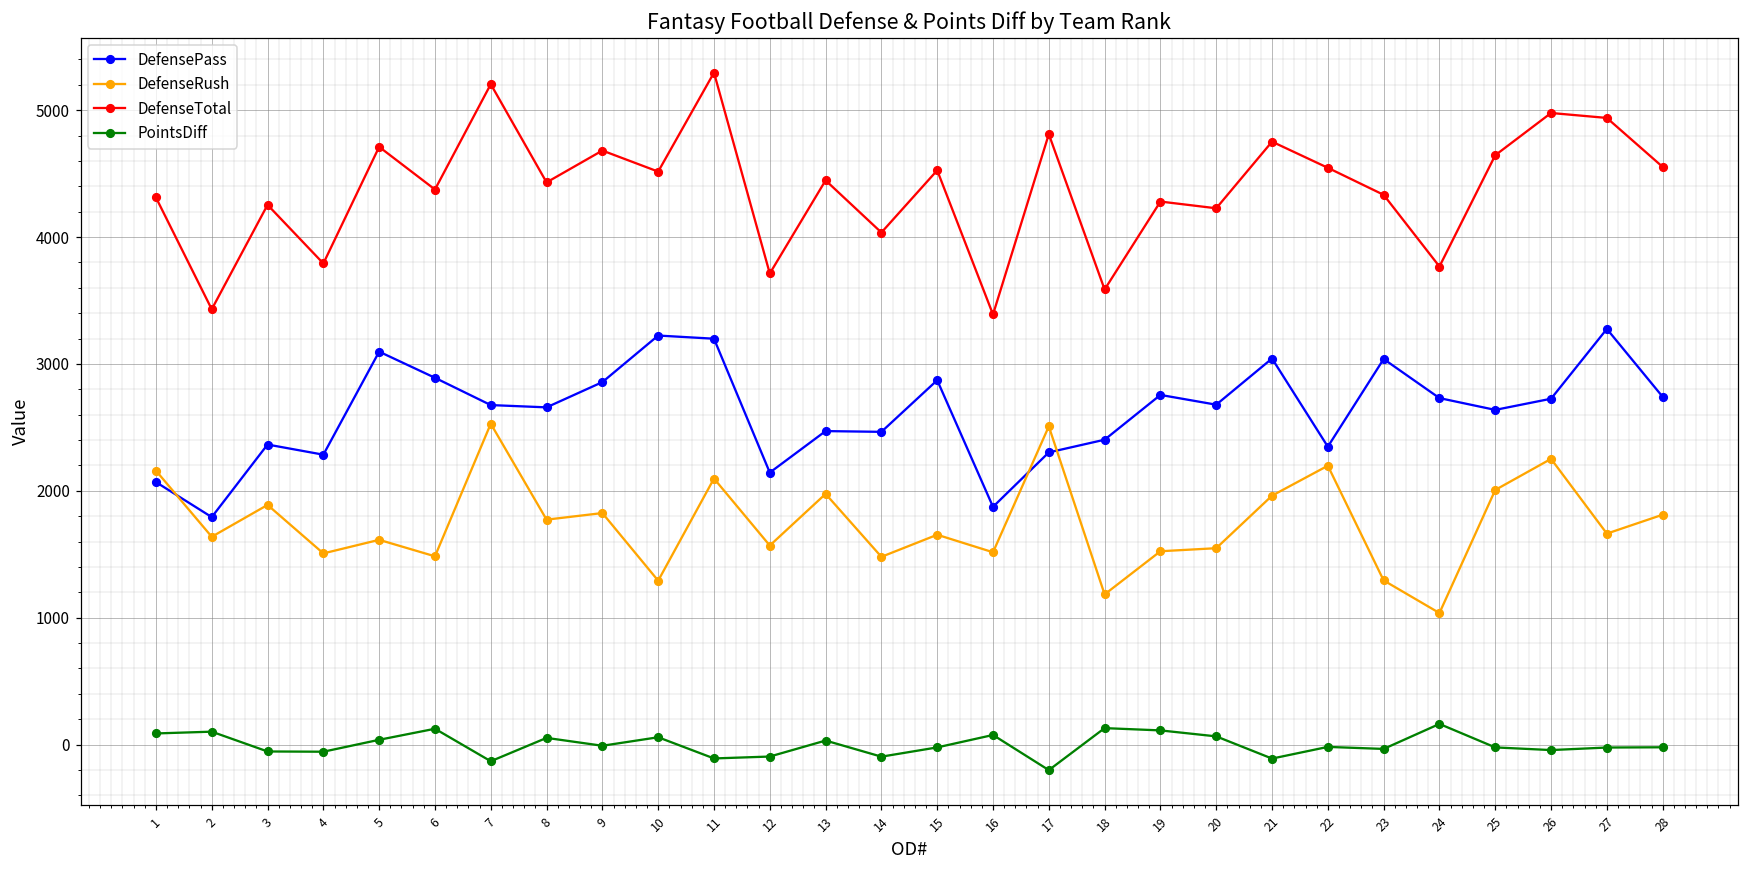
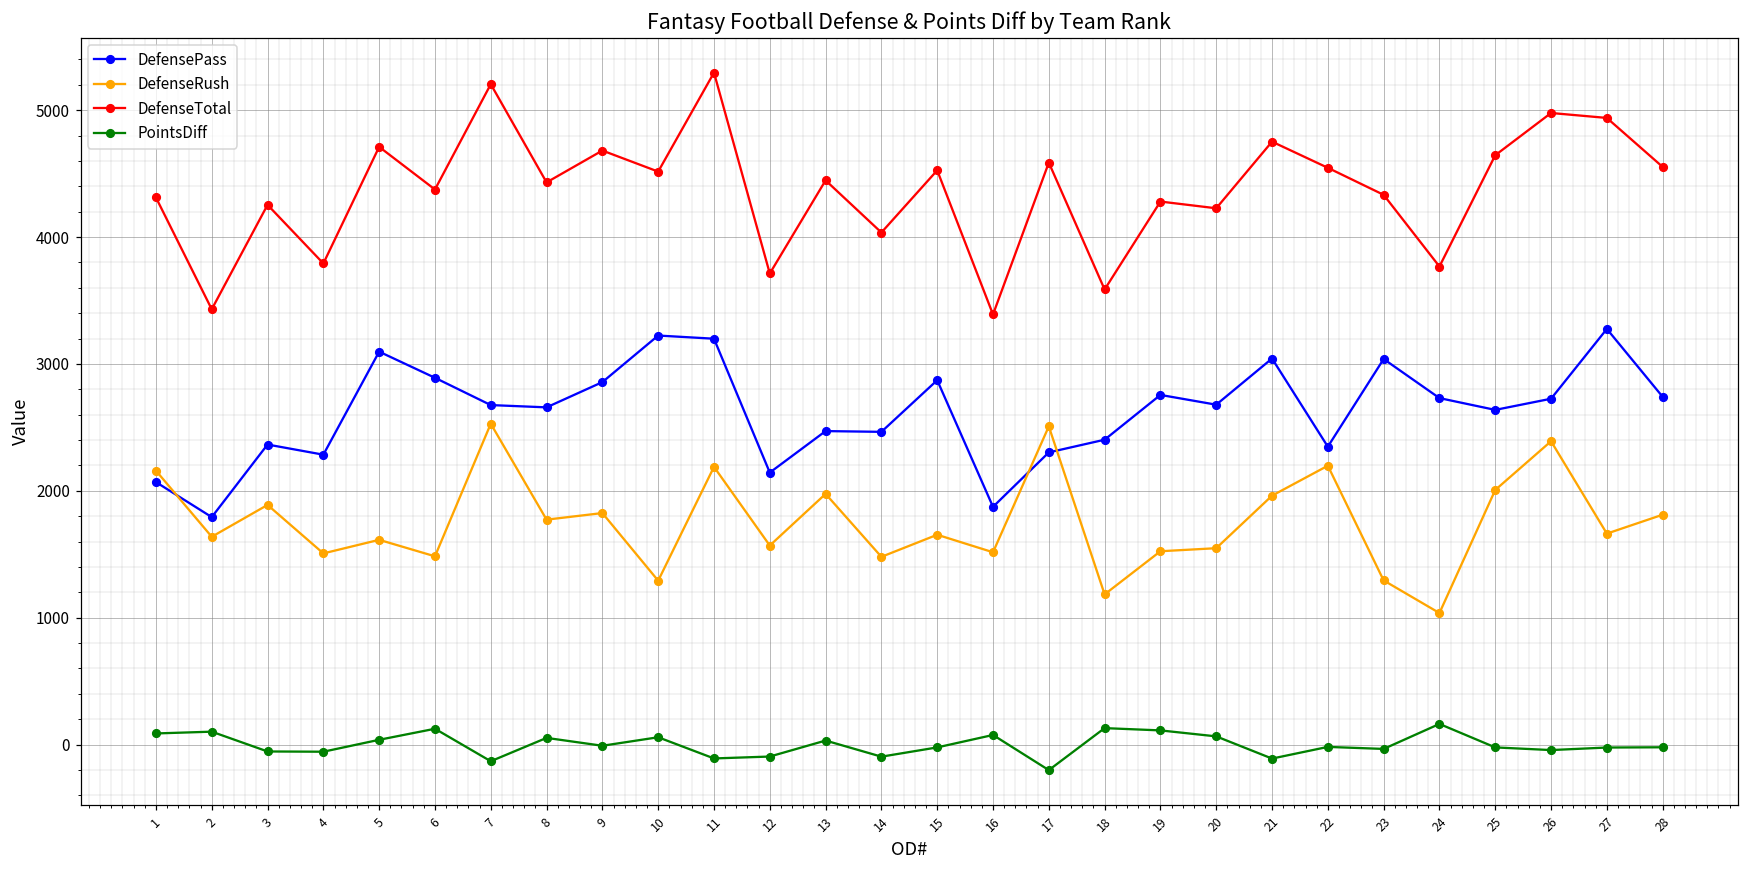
DefenseRush, 11: 2100 -> 2190
DefenseTotal, 17: 4810 -> 4590
DefenseRush, 26: 2250 -> 2390
